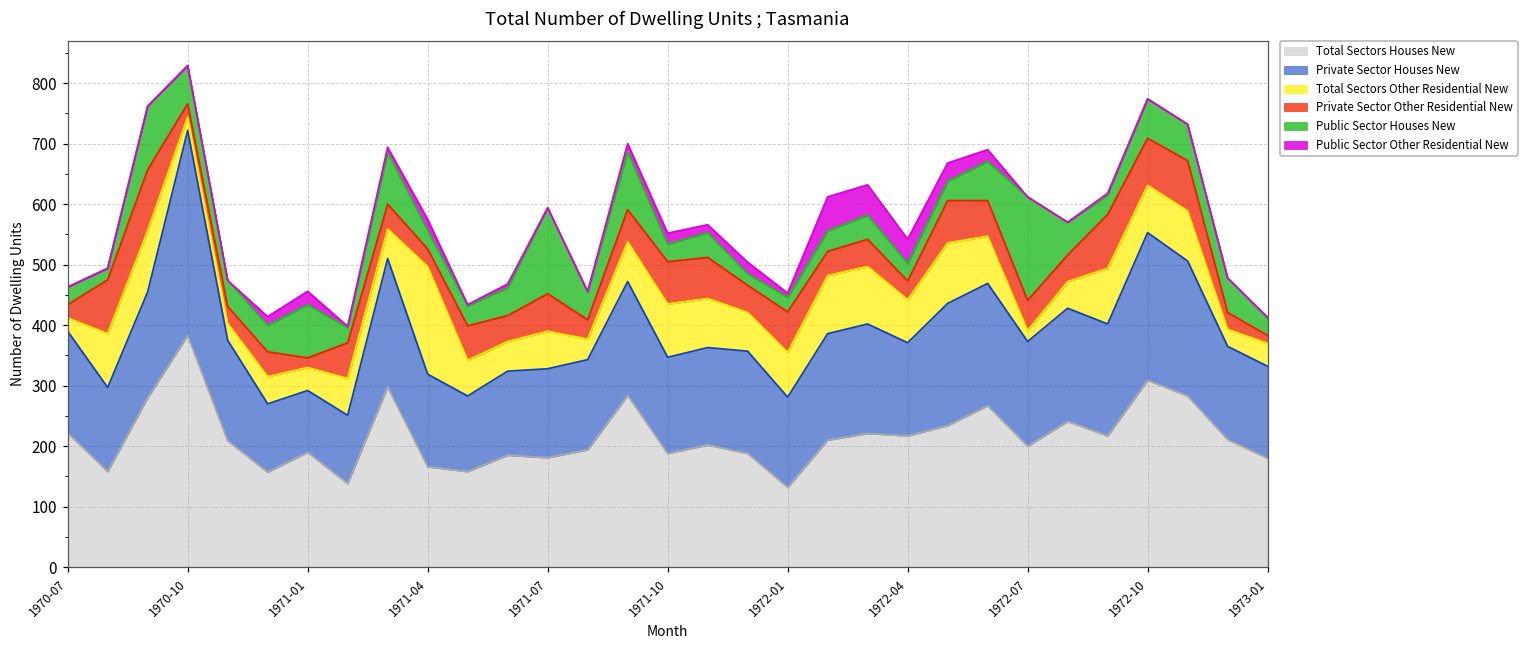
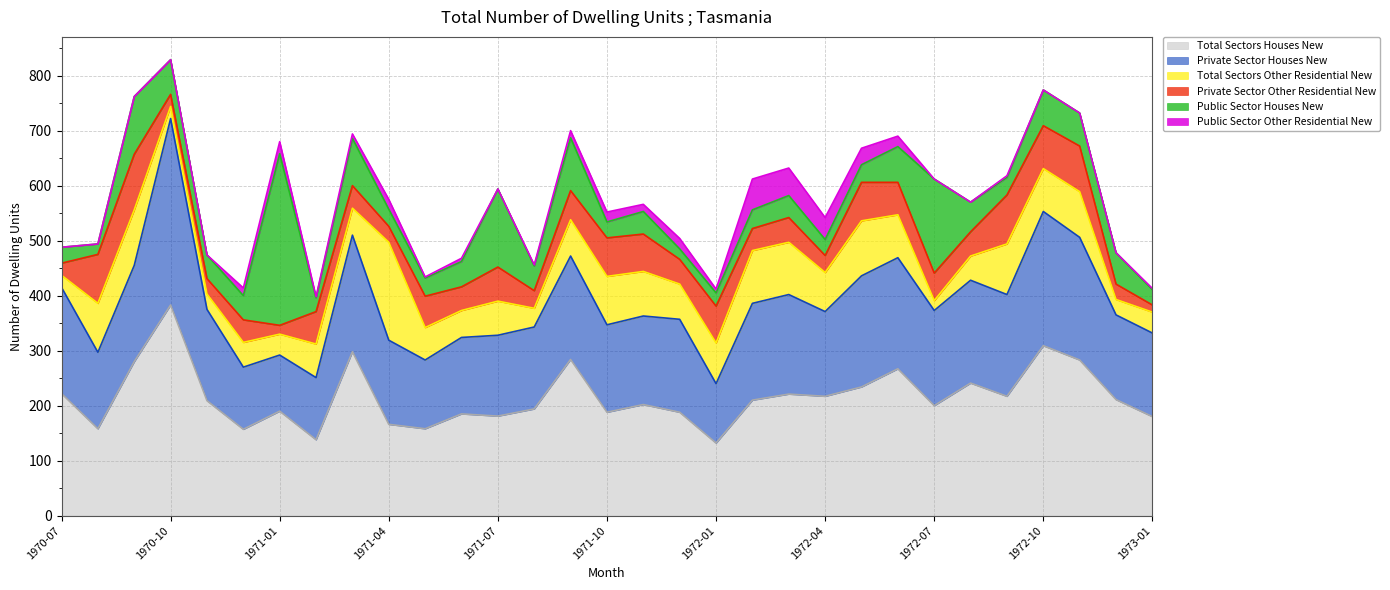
Private Sector Houses New, 1970-07: 170 -> 190
Public Sector Houses New, 1971-01: 90 -> 310
Private Sector Houses New, 1972-01: 150 -> 110
